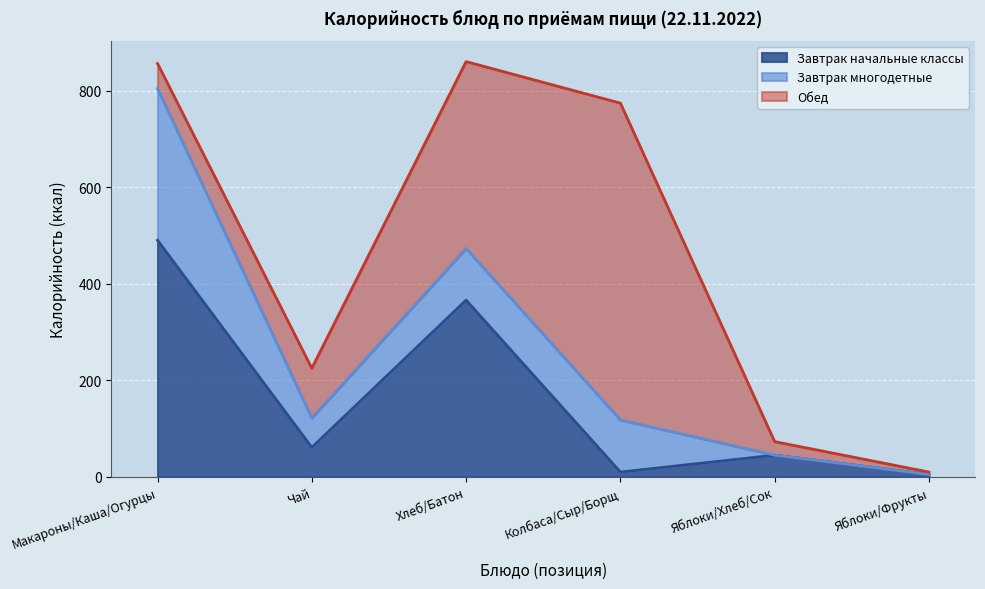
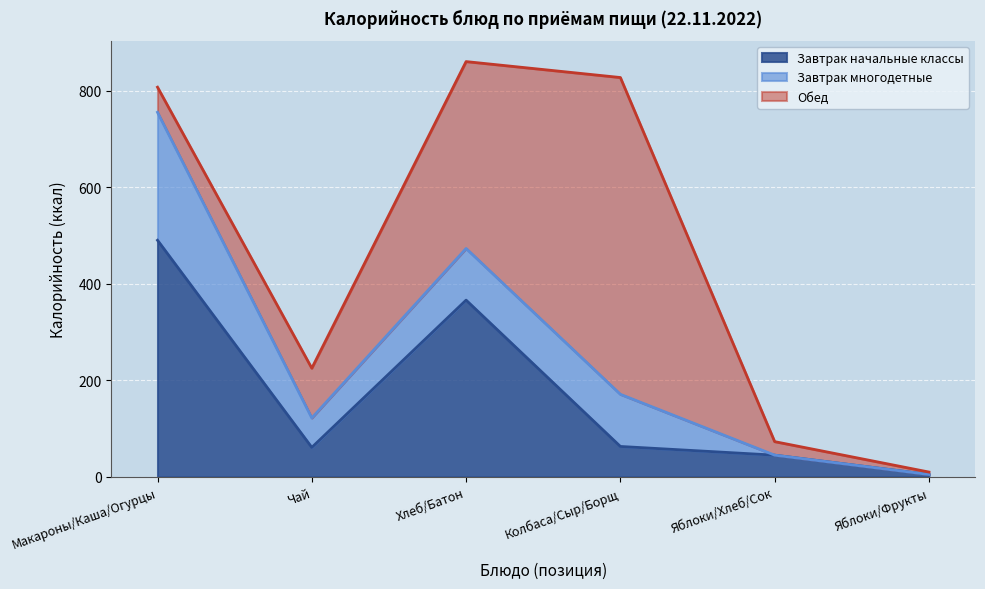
Завтрак многодетные, Макароны/Каша/Огурцы: 310 -> 270
Завтрак начальные классы, Колбаса/Сыр/Борщ: 10 -> 60
